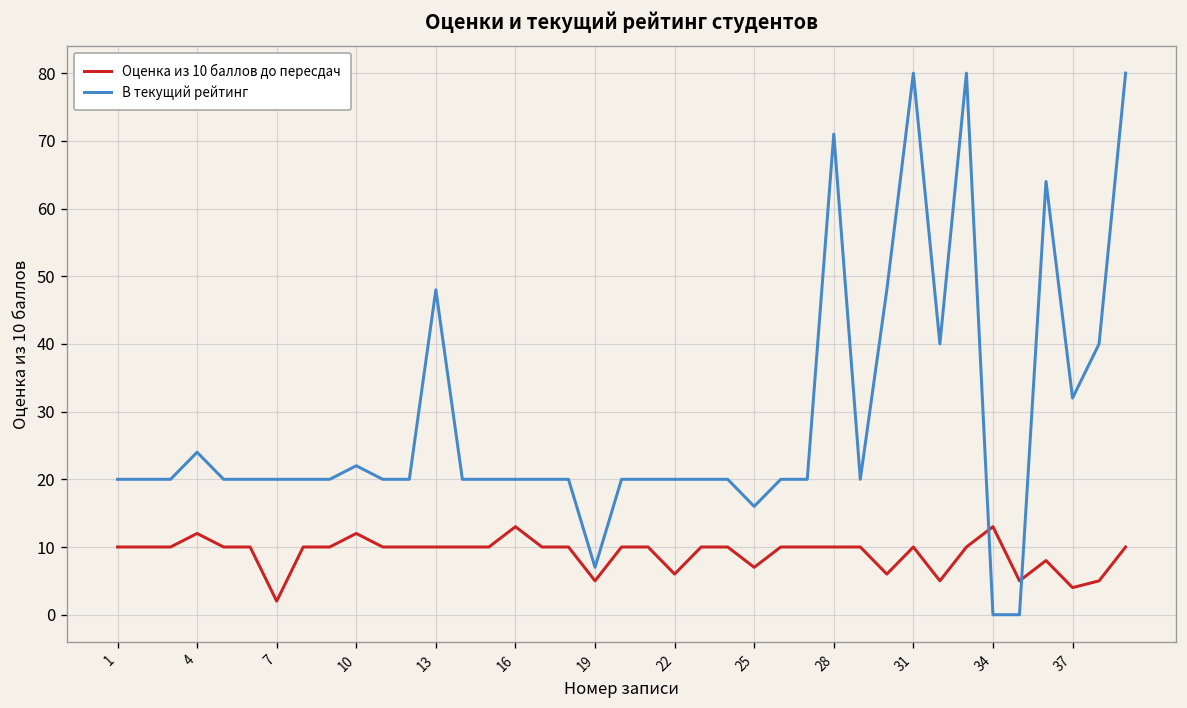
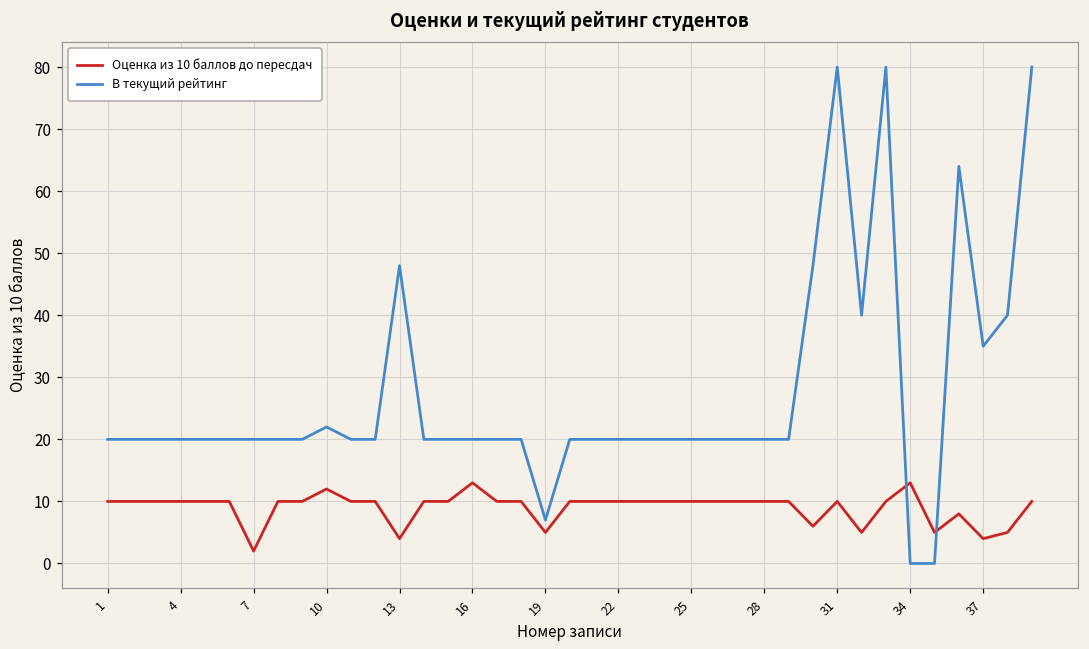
Оценка из 10 баллов до пересдач, 4: 12 -> 10
В текущий рейтинг, 4: 24 -> 20
Оценка из 10 баллов до пересдач, 13: 10 -> 4
Оценка из 10 баллов до пересдач, 22: 6 -> 10
Оценка из 10 баллов до пересдач, 25: 7 -> 10
В текущий рейтинг, 25: 16 -> 20
В текущий рейтинг, 28: 71 -> 20
В текущий рейтинг, 37: 32 -> 35
